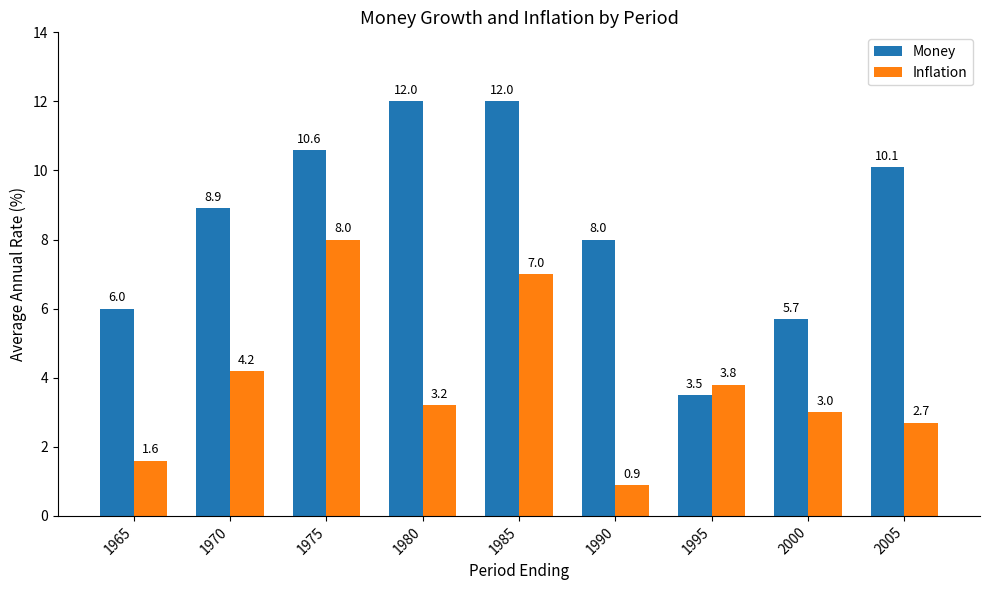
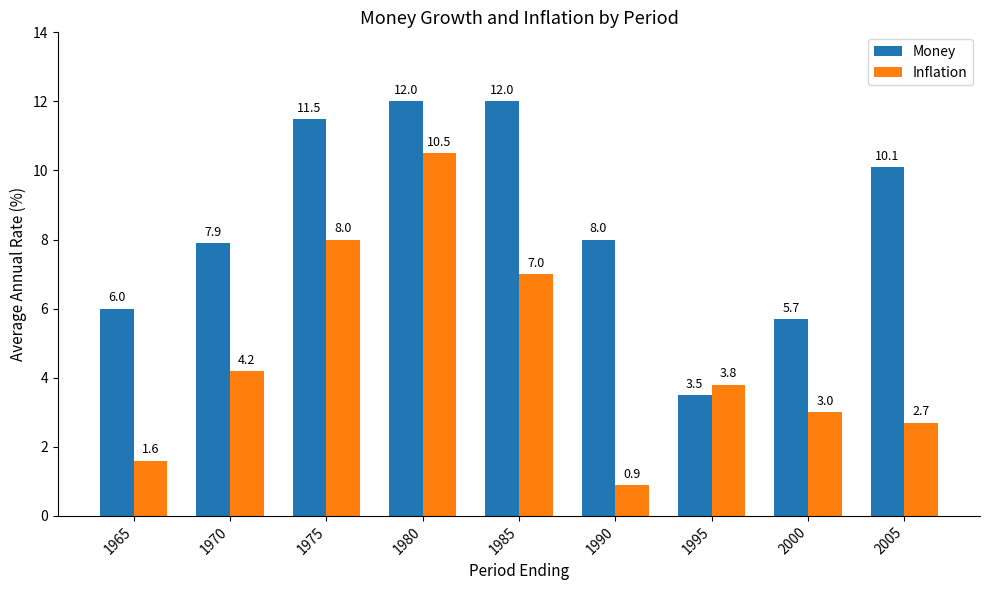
Money, 1970: 8.9 -> 7.9
Money, 1975: 10.6 -> 11.5
Inflation, 1980: 3.2 -> 10.5
